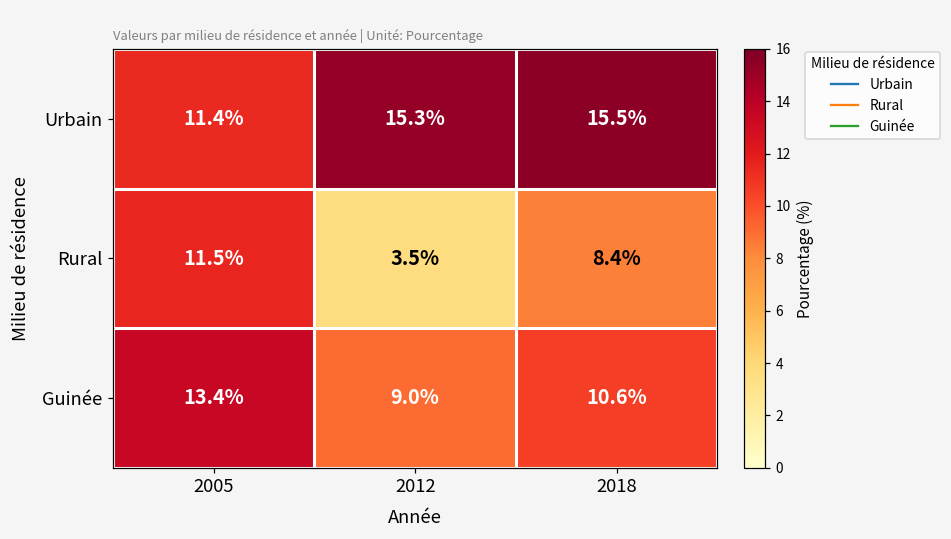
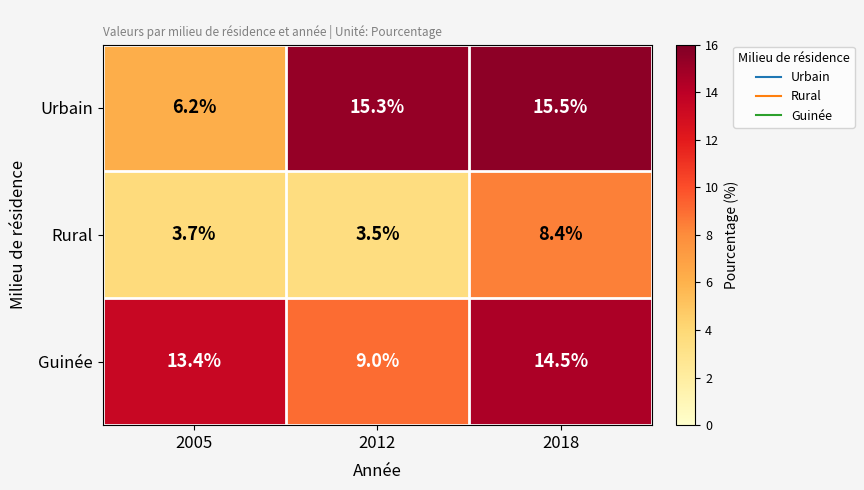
Urbain, 2005: 11.4% -> 6.2%
Rural, 2005: 11.5% -> 3.7%
Guinée, 2018: 10.6% -> 14.5%
